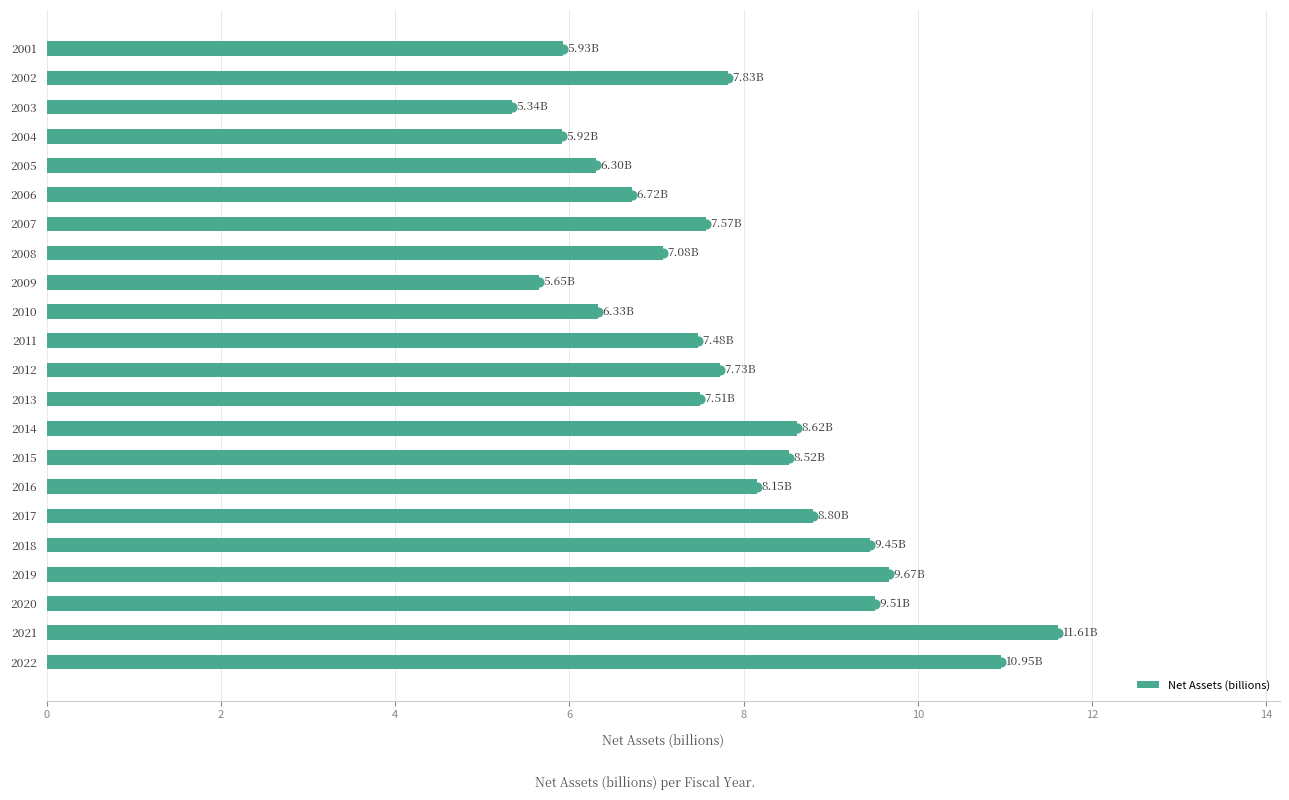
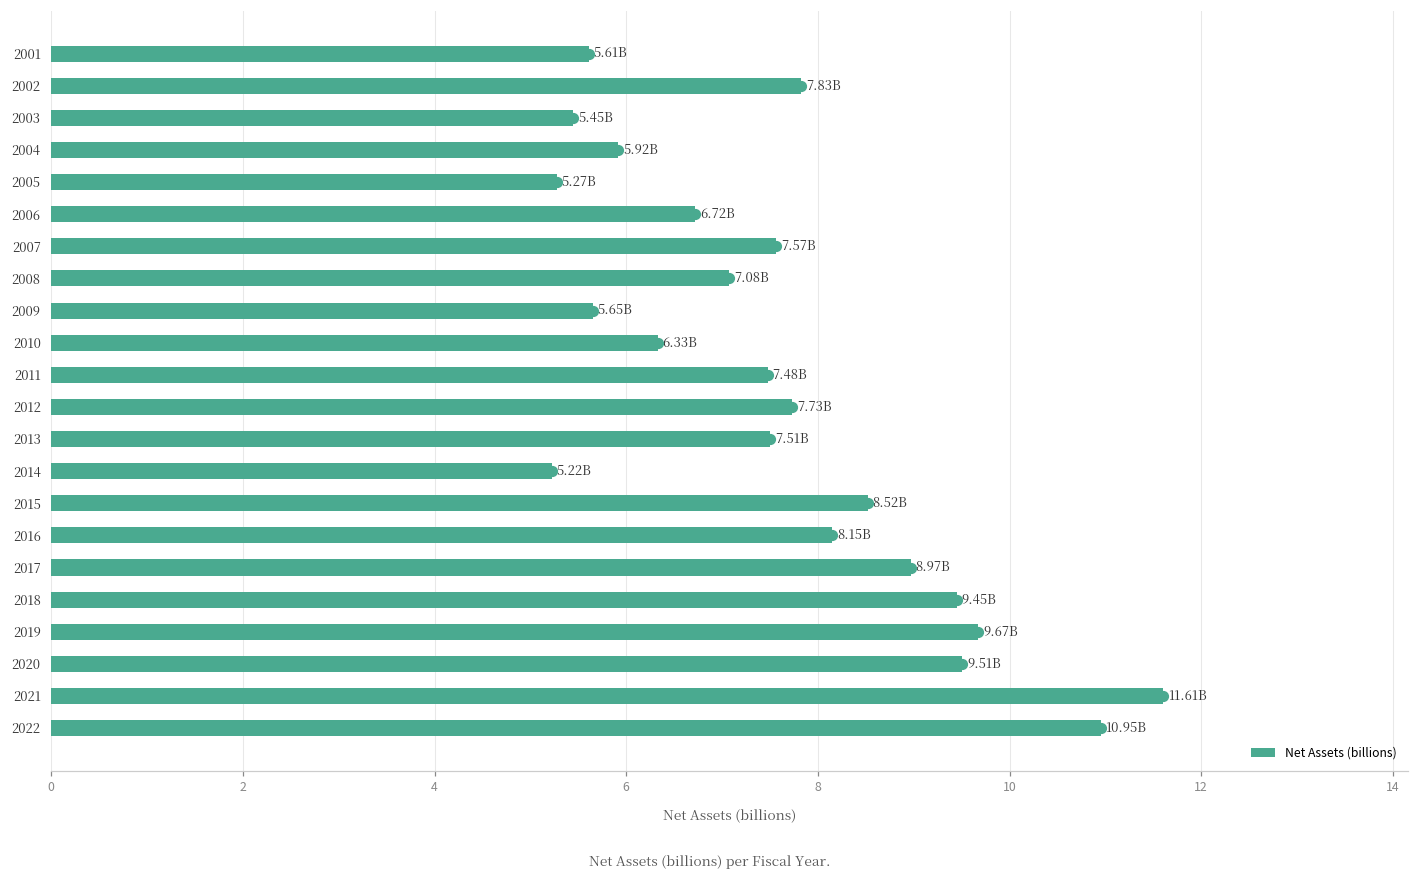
2001: 5.93B -> 5.61B
2003: 5.34B -> 5.45B
2005: 6.30B -> 5.27B
2014: 8.62B -> 5.22B
2017: 8.80B -> 8.97B
